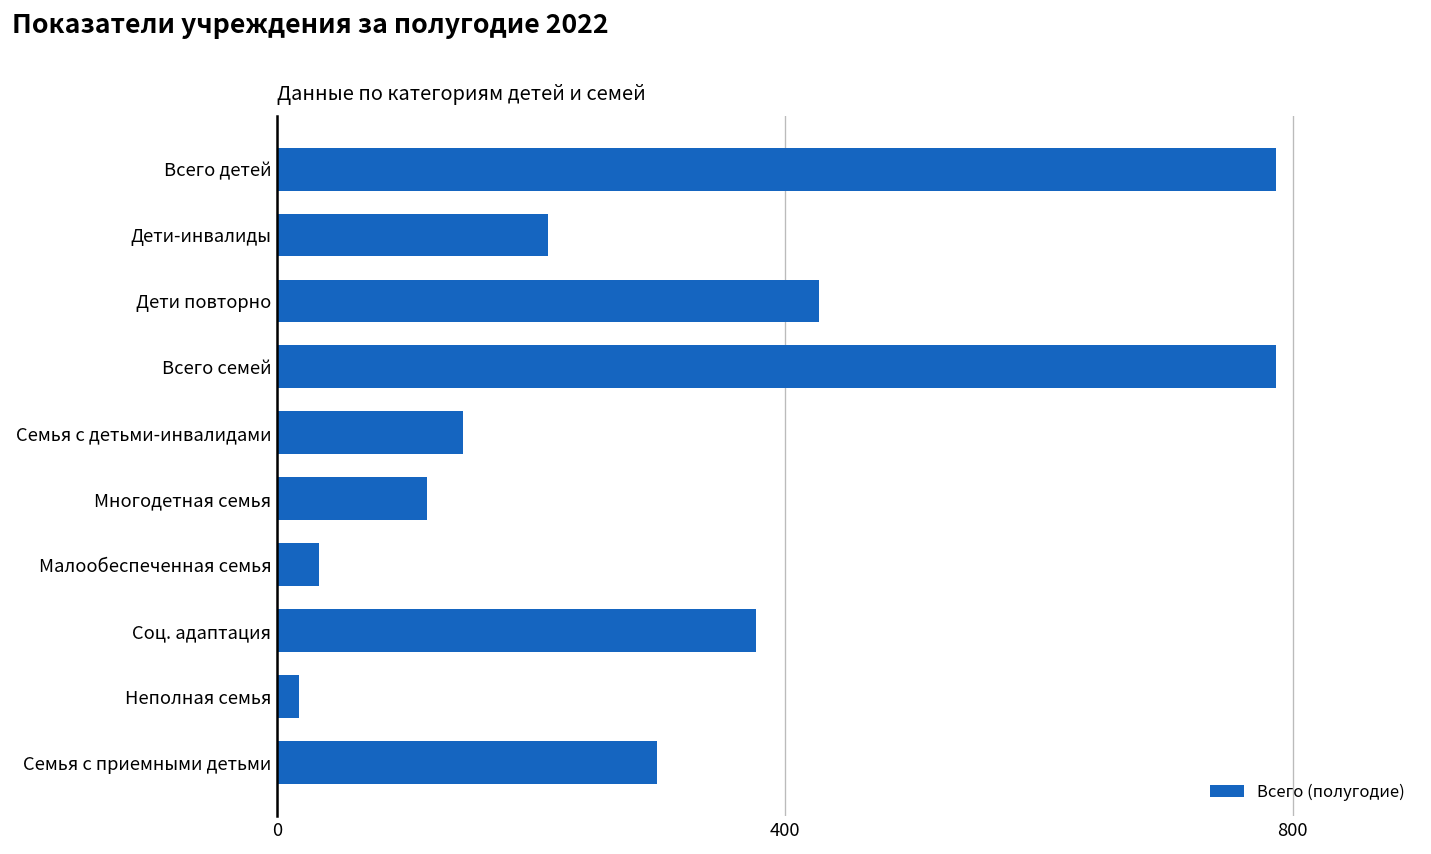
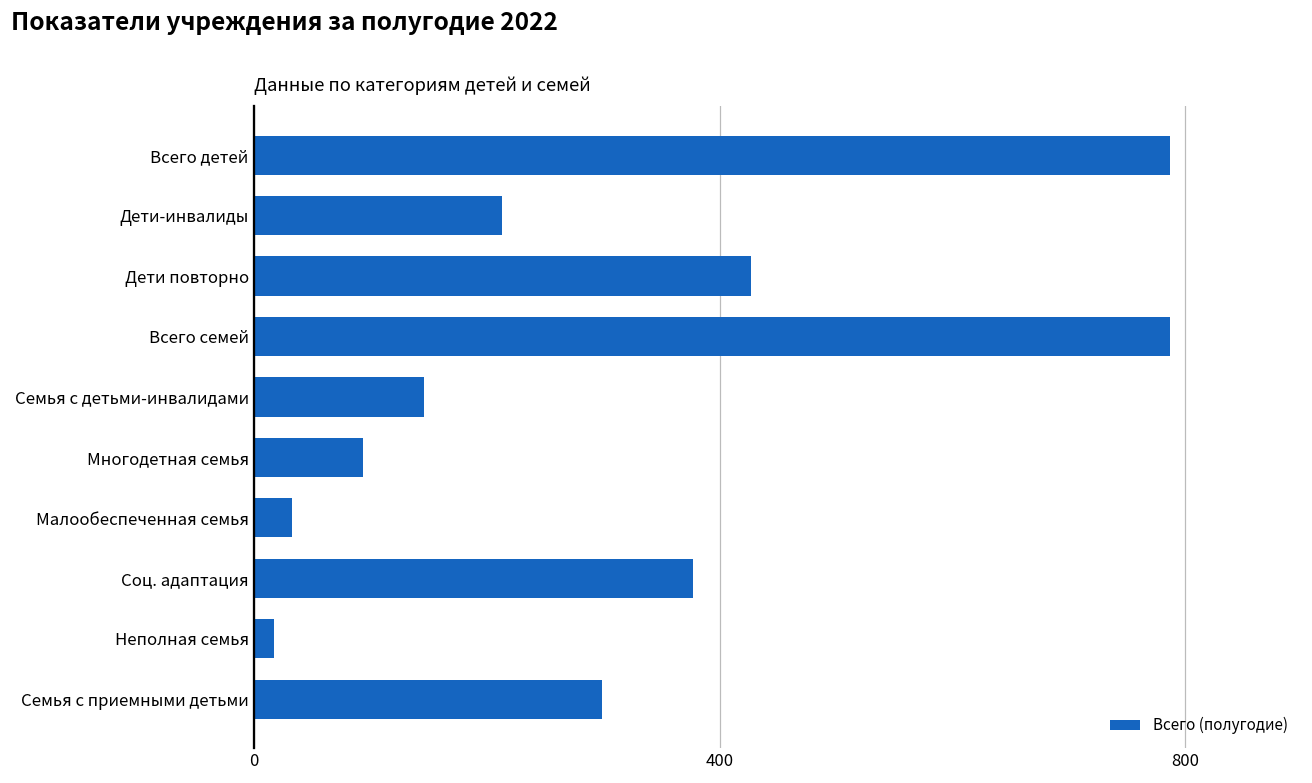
Многодетная семья: 118 -> 94
